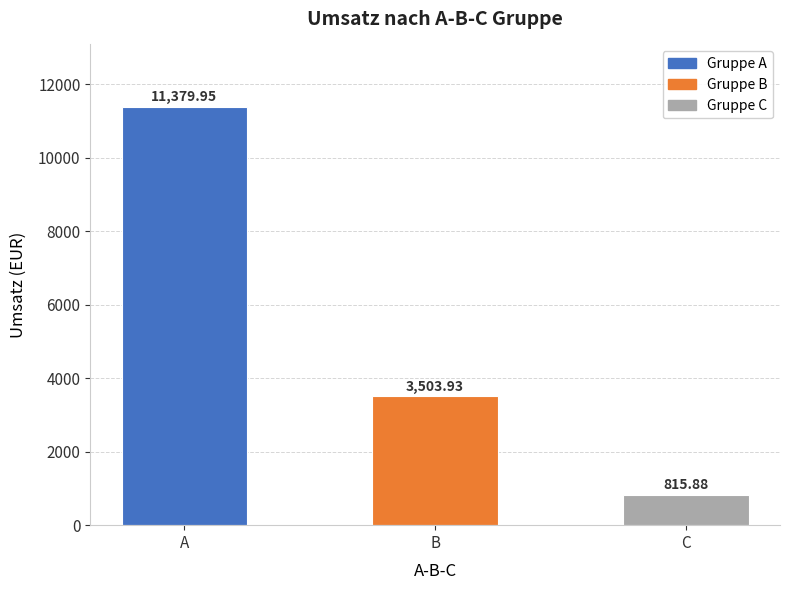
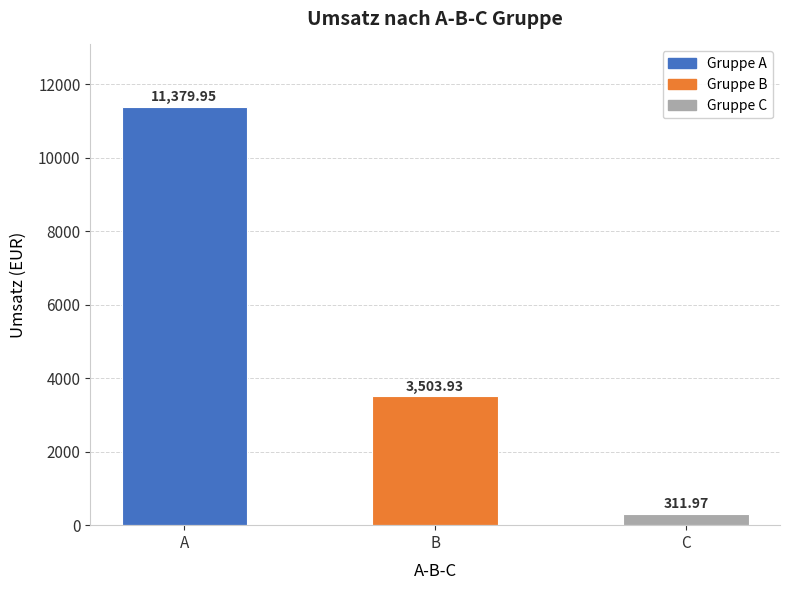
C: 815.88 -> 311.97
